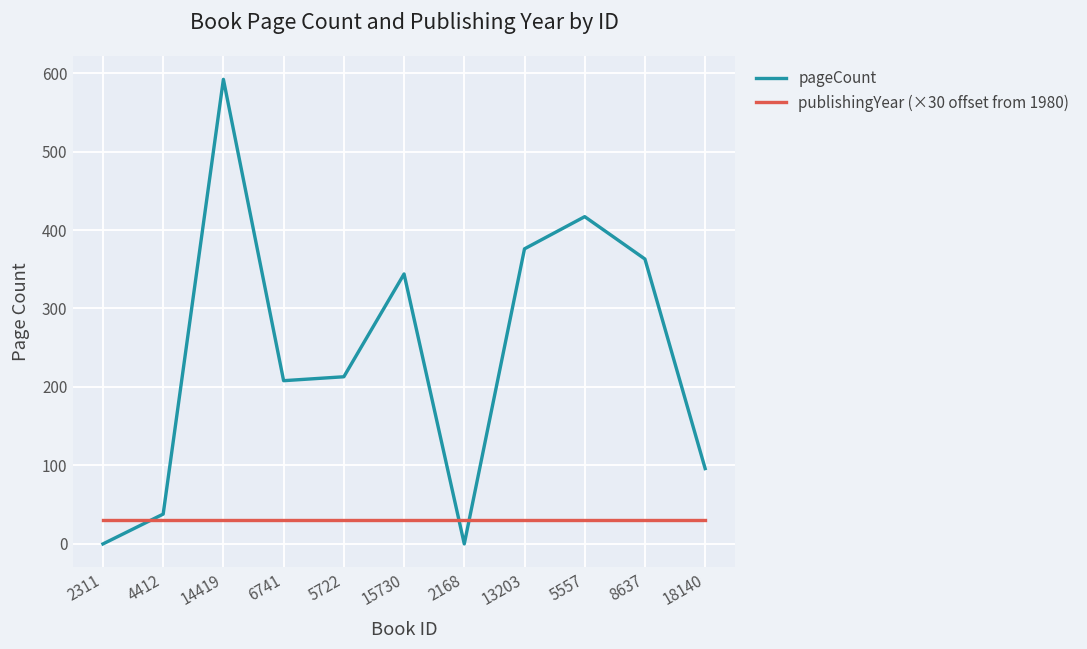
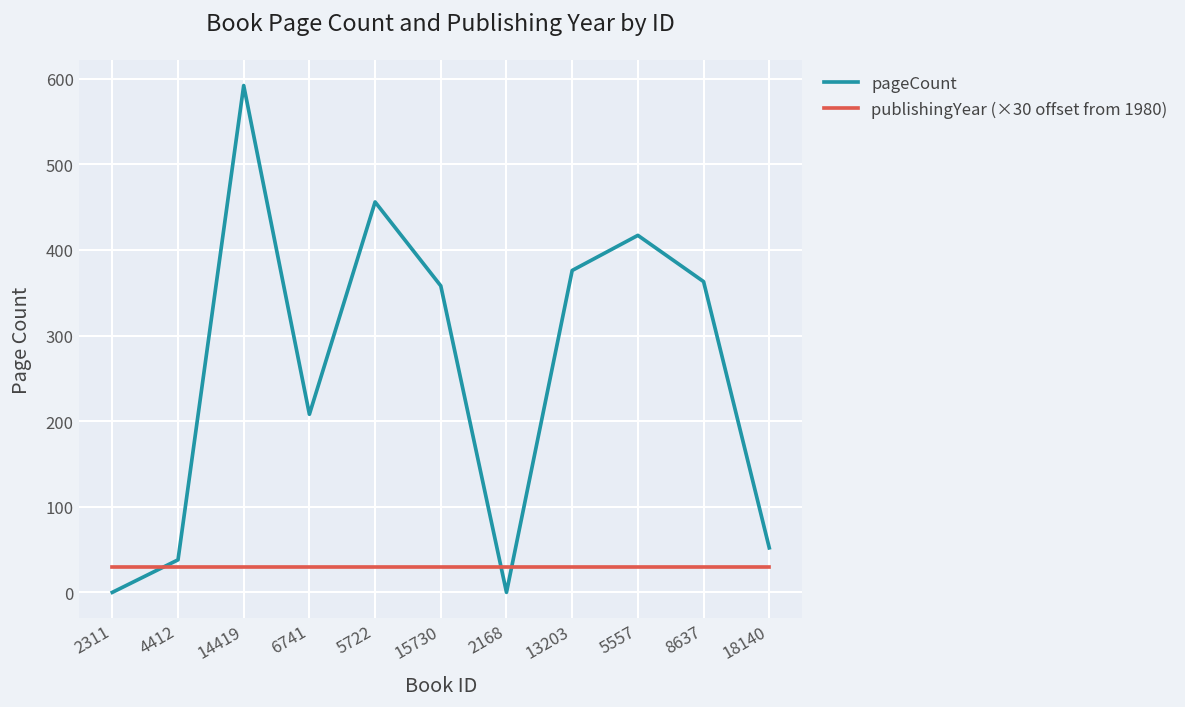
pageCount, 5722: 210 -> 460
pageCount, 15730: 340 -> 360
pageCount, 18140: 100 -> 50
